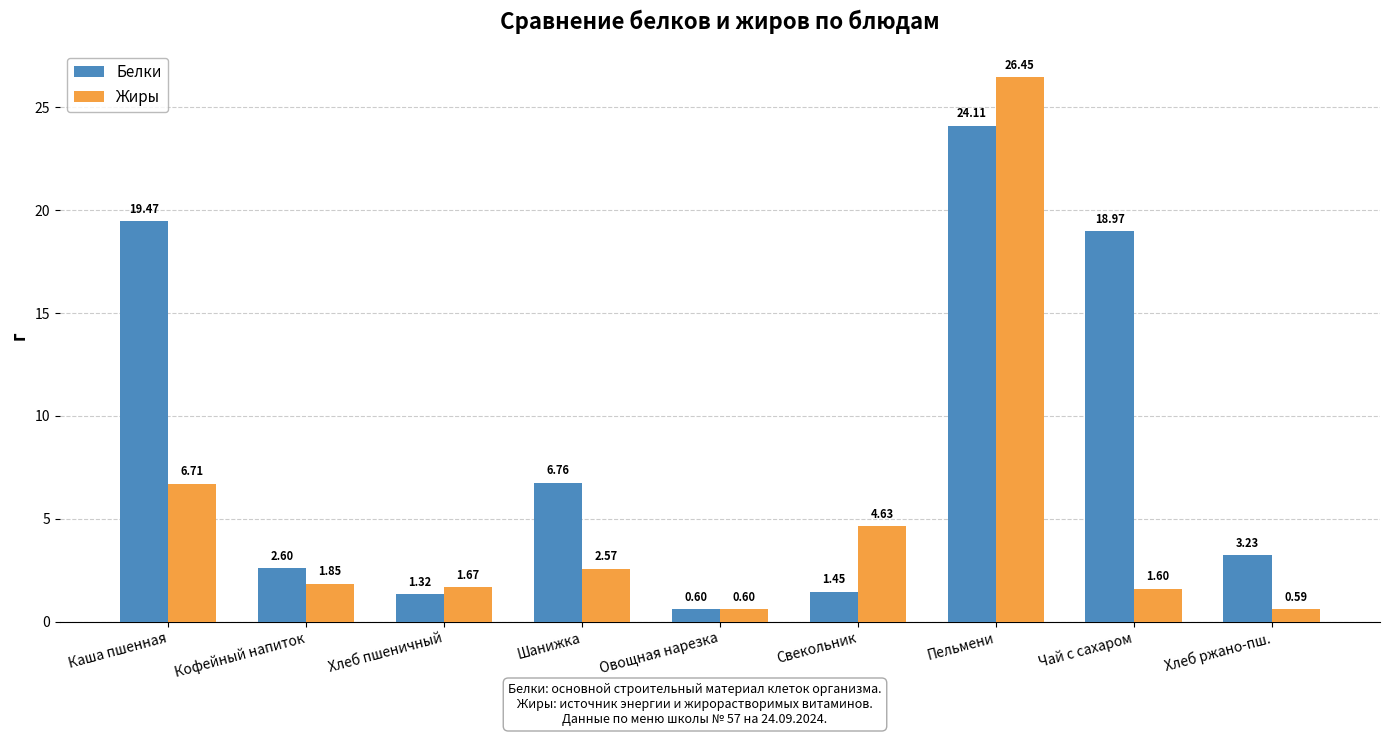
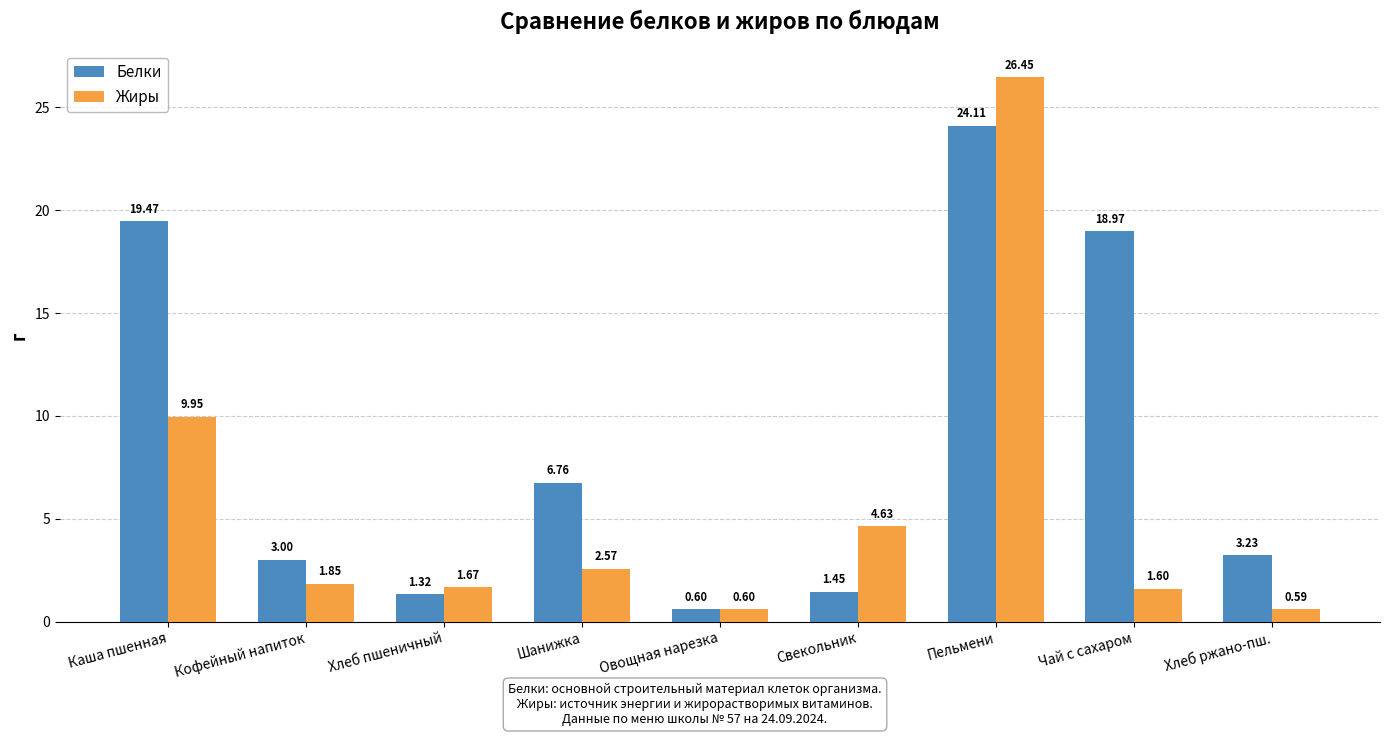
Жиры, Каша пшенная: 6.71 -> 9.95
Белки, Кофейный напиток: 2.60 -> 3.00
